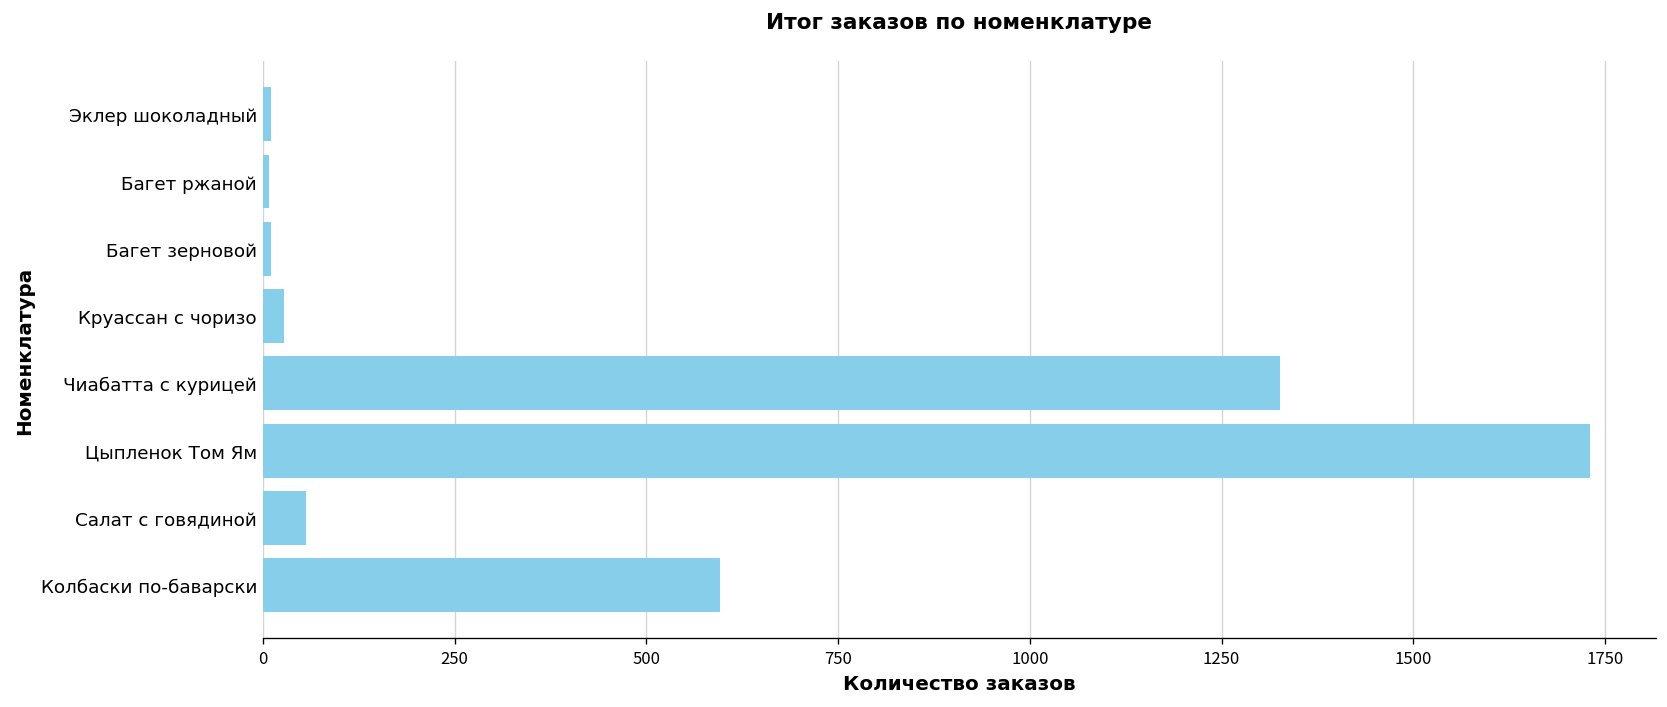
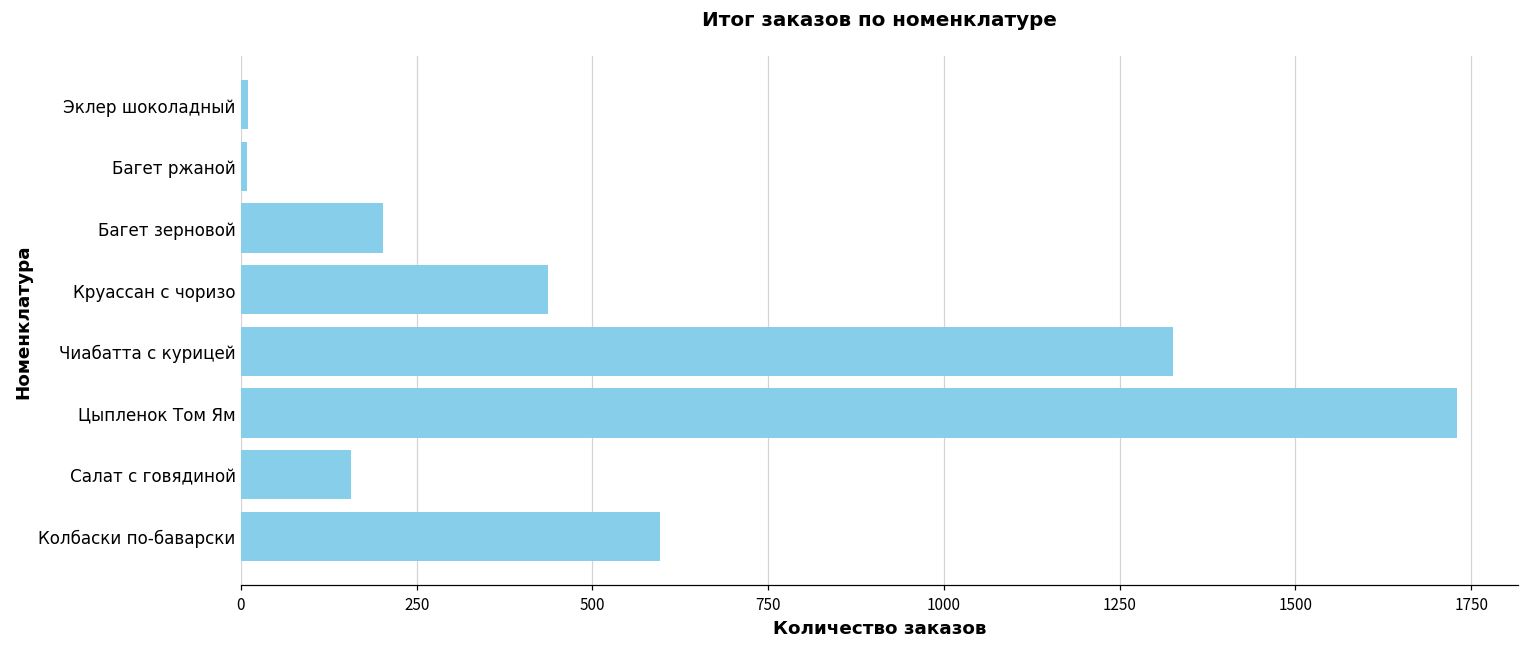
Багет зерновой: 10 -> 200
Круассан с чоризо: 30 -> 440
Салат с говядиной: 60 -> 160
